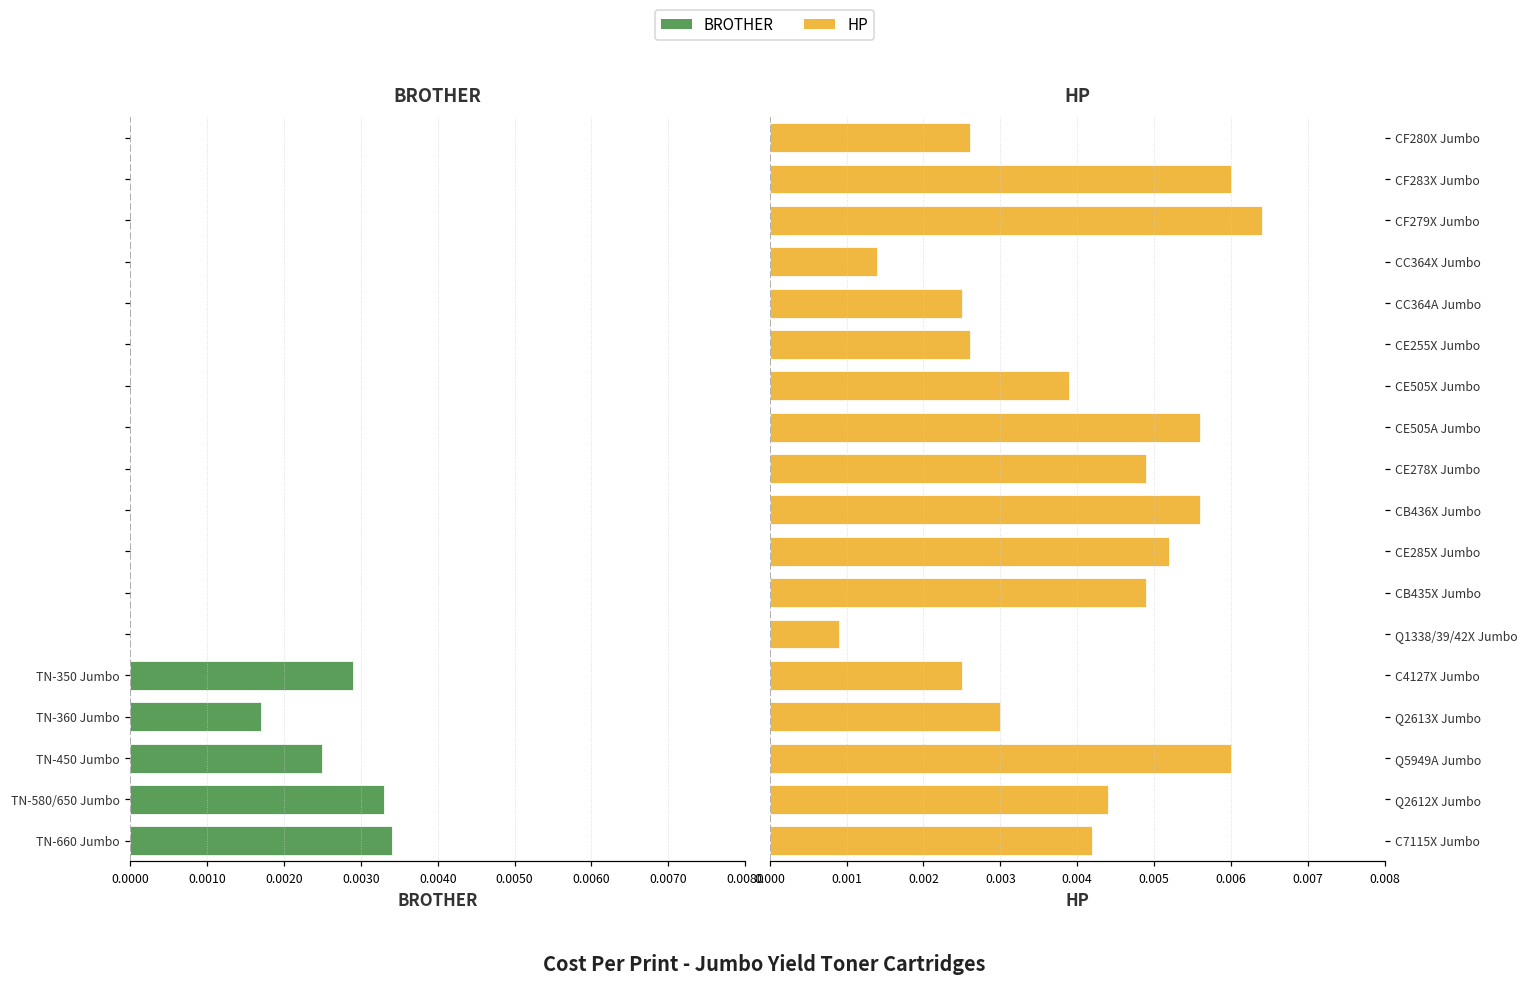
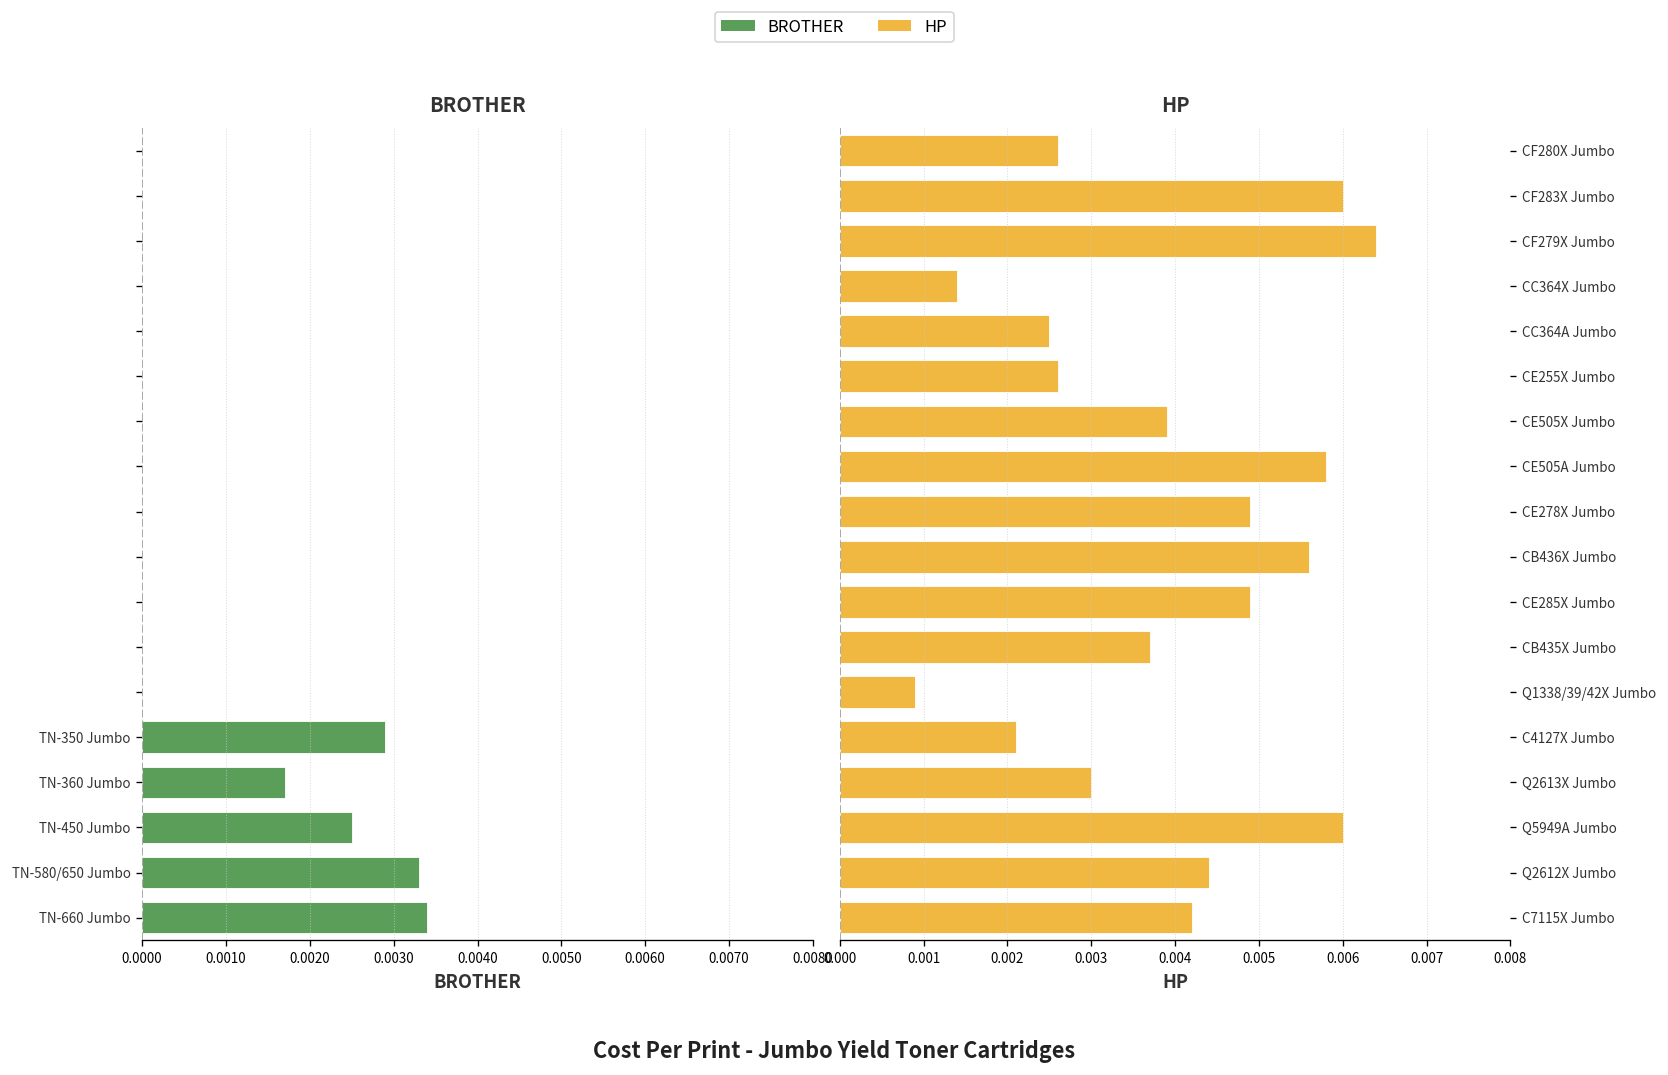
HP, CE505A Jumbo: 0.0056 -> 0.0058
HP, CE285X Jumbo: 0.0052 -> 0.0049
HP, CB435X Jumbo: 0.0049 -> 0.0037
HP, C4127X Jumbo: 0.0025 -> 0.0021
